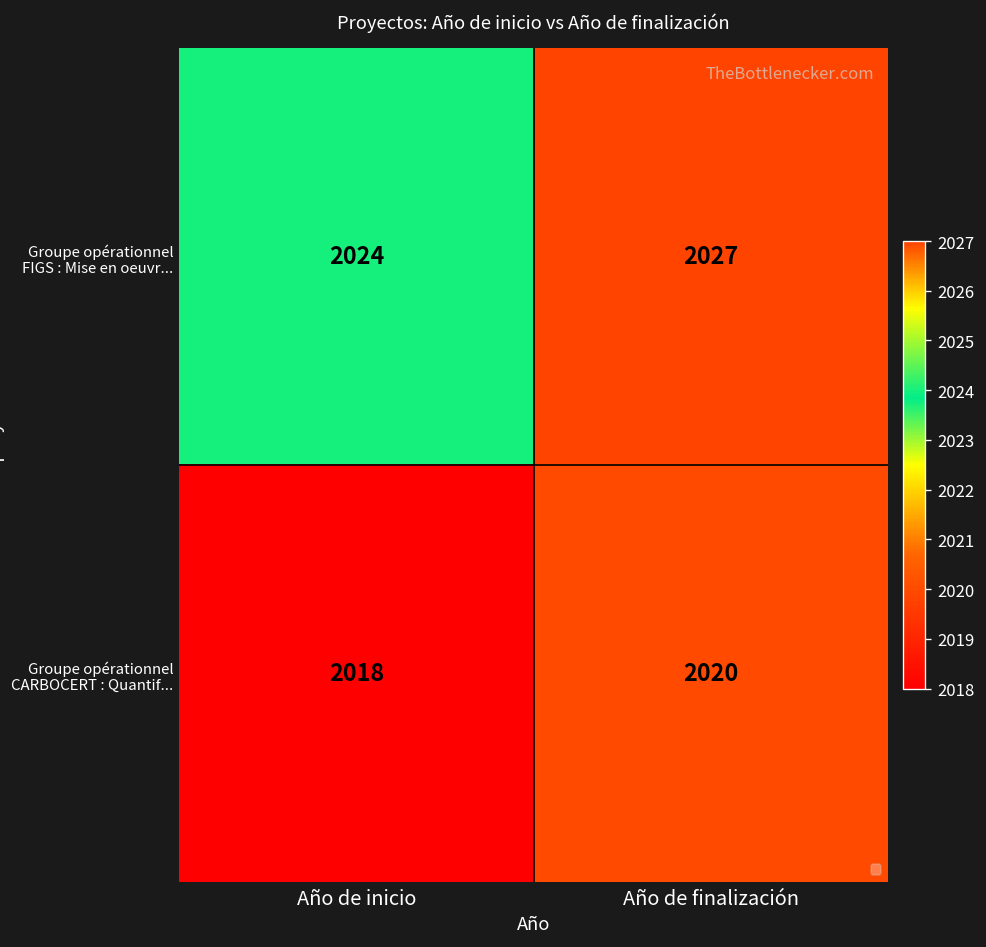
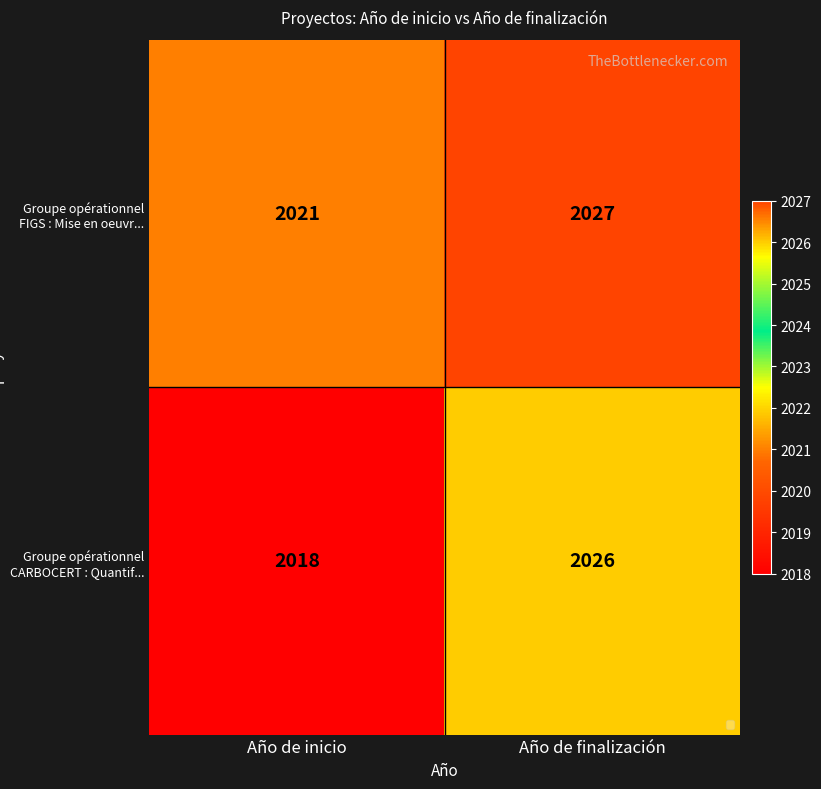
Groupe opérationnel FIGS : Mise en oeuvr..., Año de inicio: 2024 -> 2021
Groupe opérationnel CARBOCERT : Quantif..., Año de finalización: 2020 -> 2026
